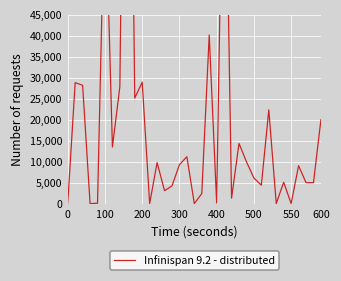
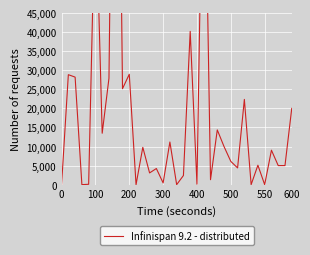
300: 9,000 -> 0
